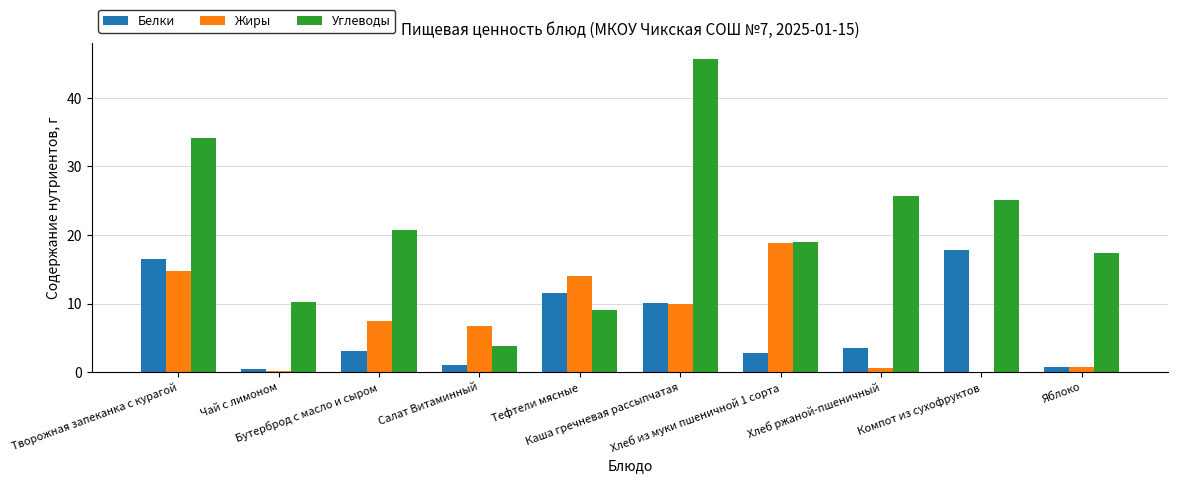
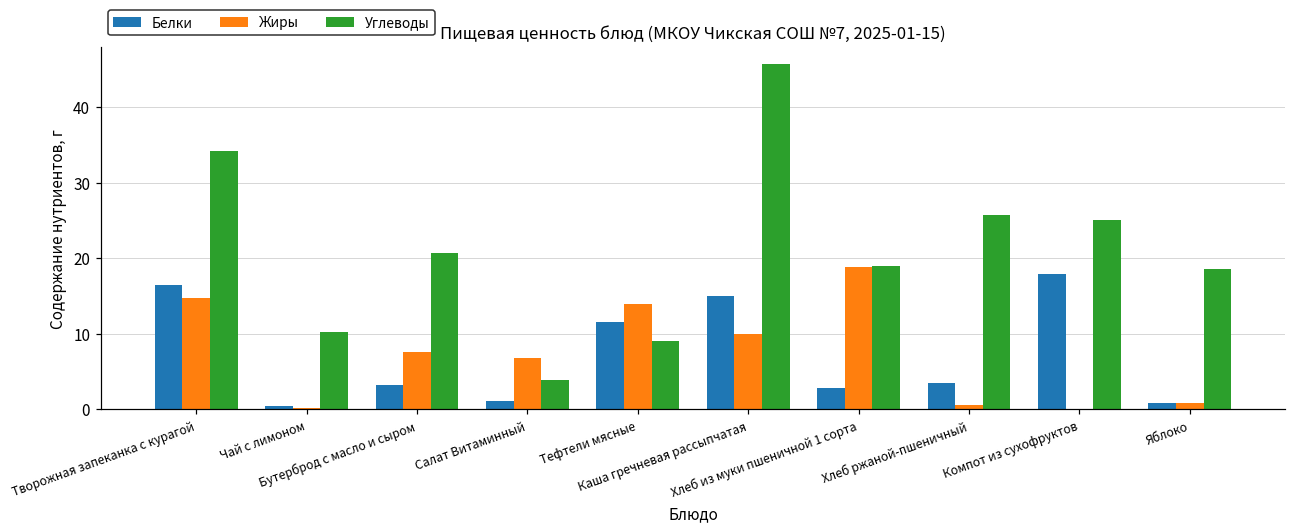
Белки, Каша гречневая рассыпчатая: 10 -> 15
Углеводы, Яблоко: 17 -> 19
